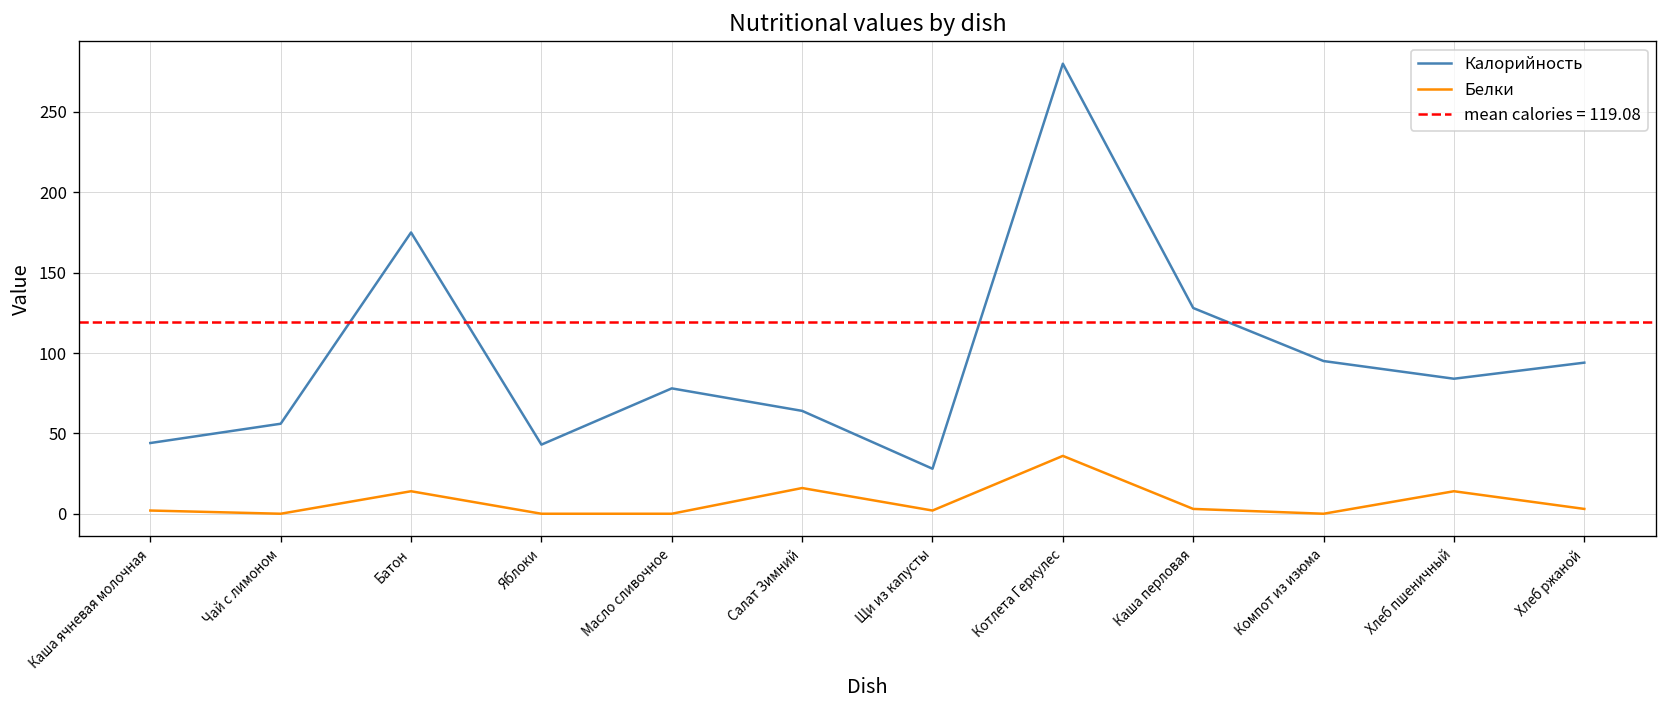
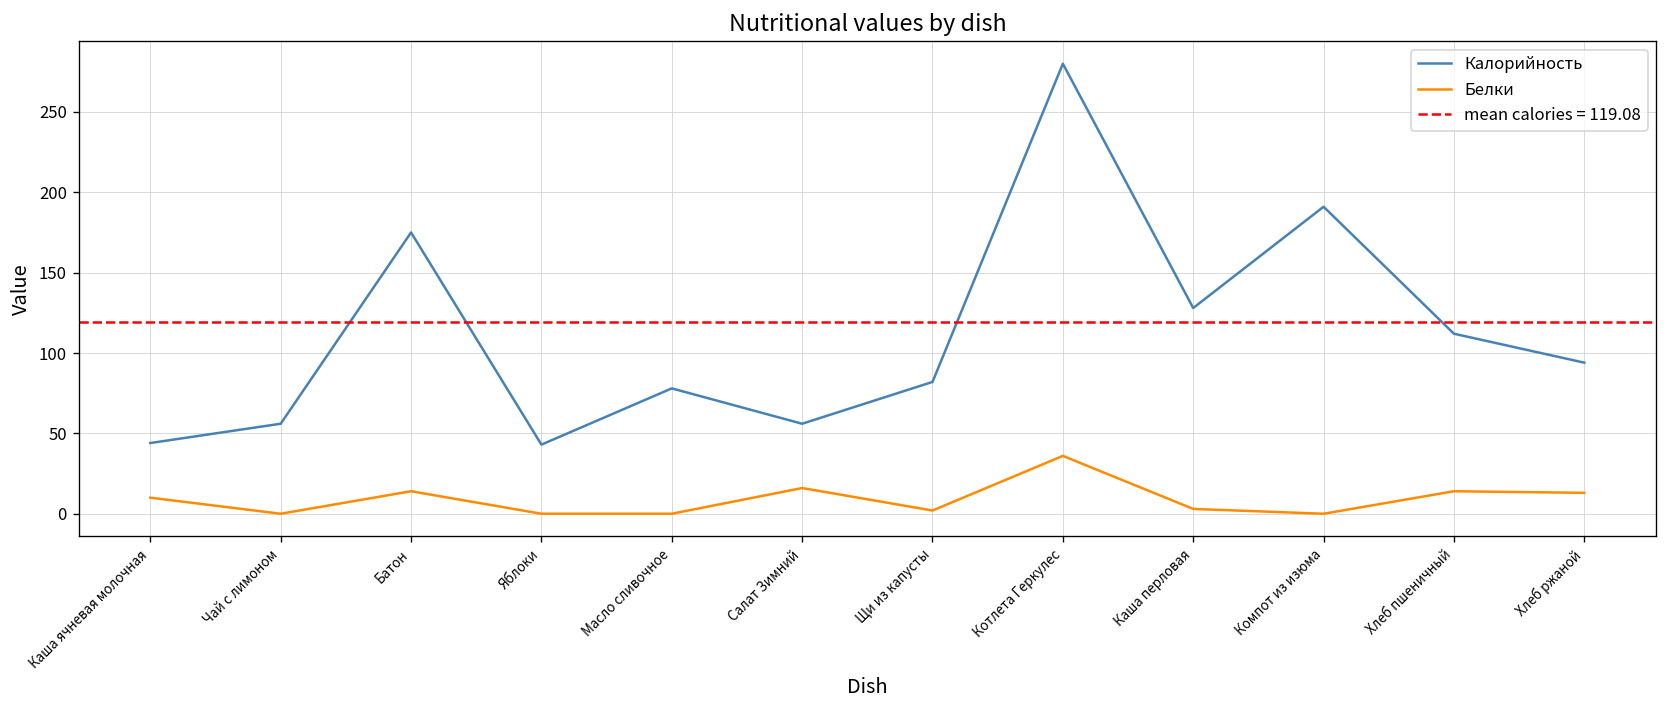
Белки, Каша ячневая молочная: 2 -> 10
Калорийность, Салат Зимний: 64 -> 56
Калорийность, Щи из капусты: 28 -> 82
Калорийность, Компот из изюма: 95 -> 191
Калорийность, Хлеб пшеничный: 84 -> 112
Белки, Хлеб ржаной: 3 -> 13
